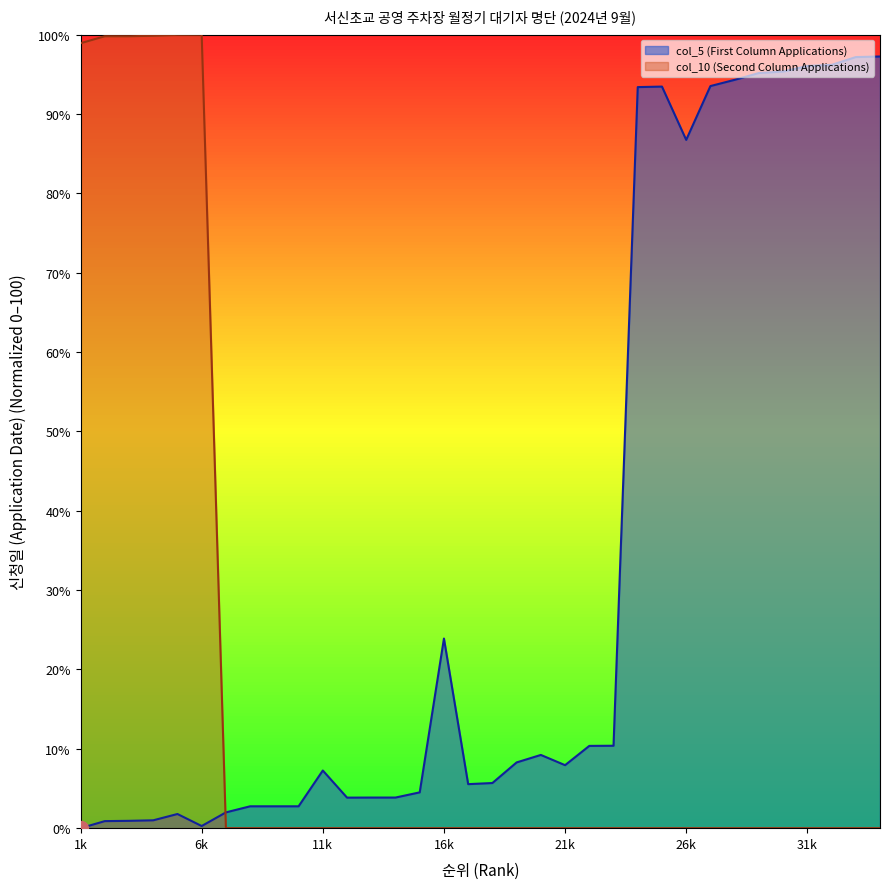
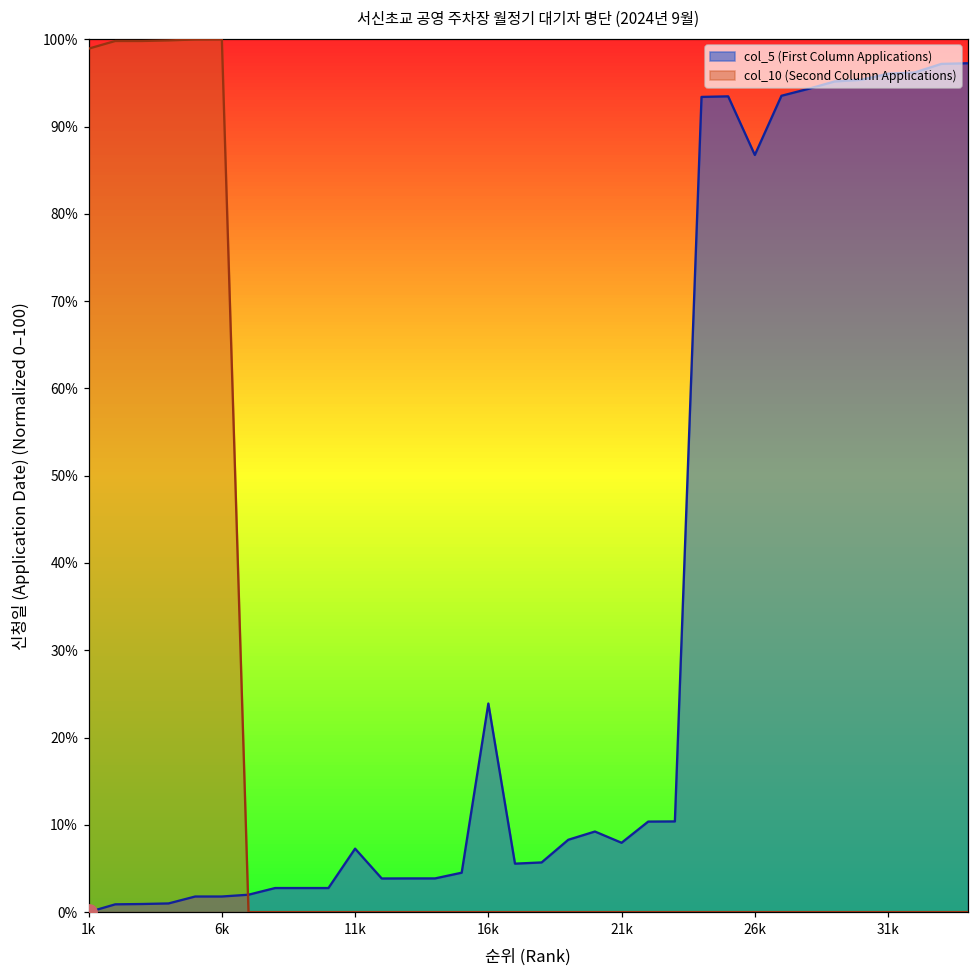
col_5 (First Column Applications), 6k: 0% -> 2%
